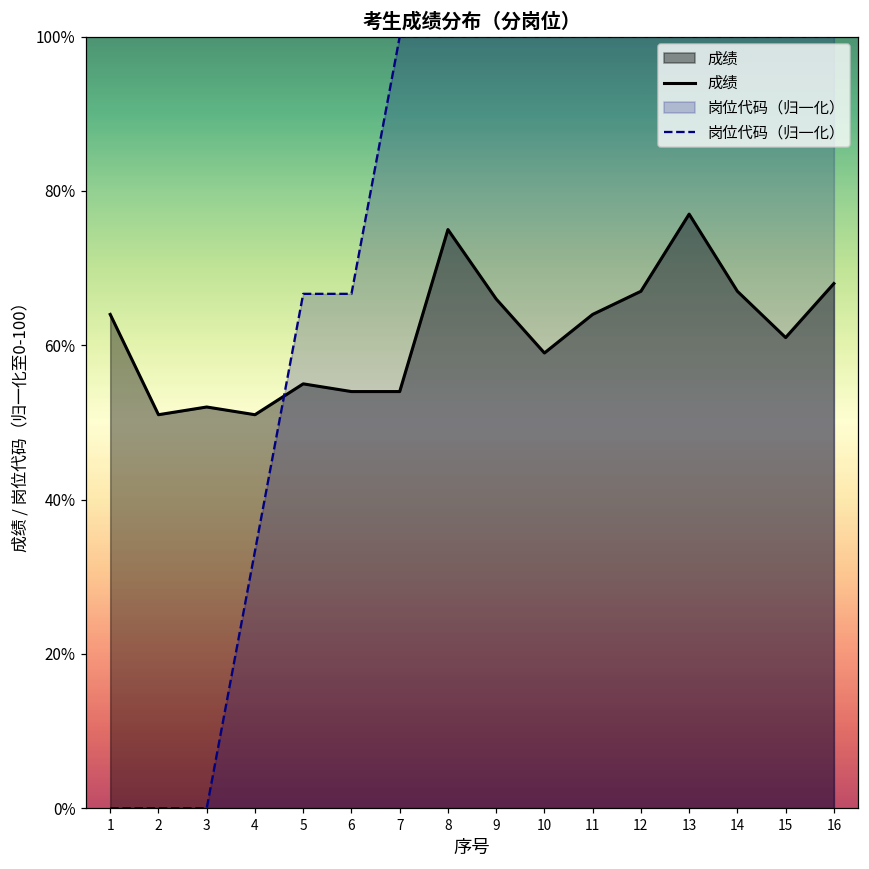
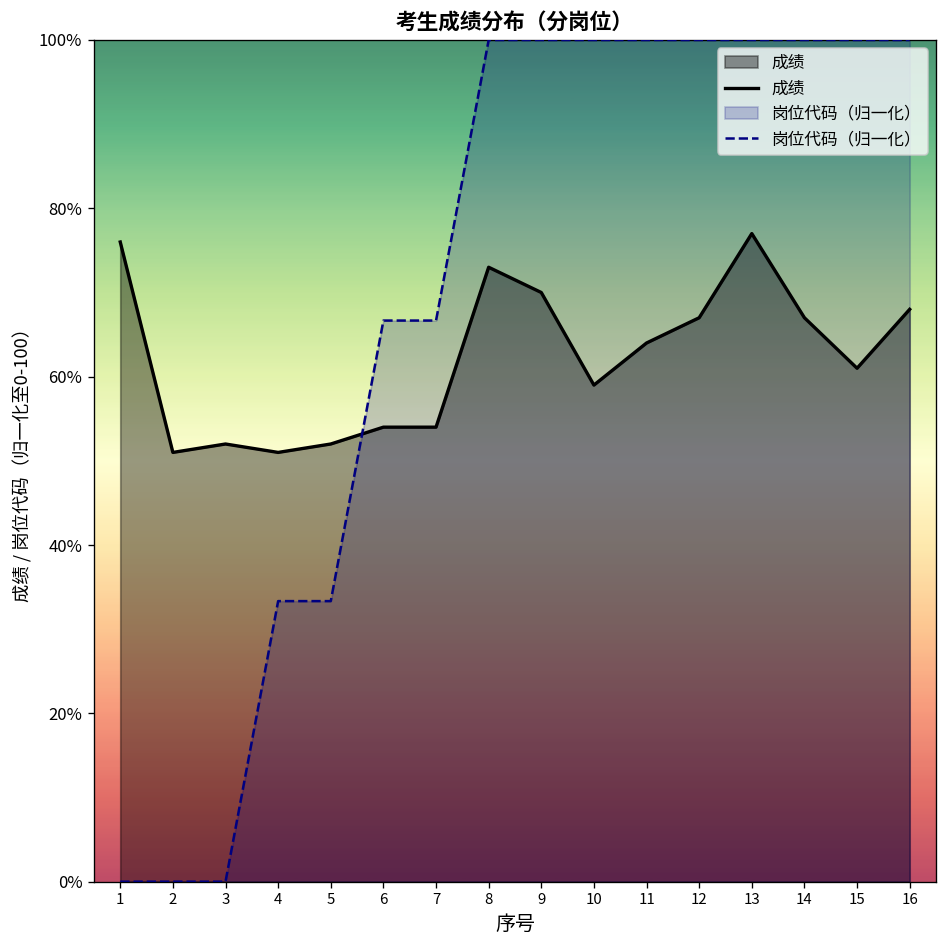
成绩, 1: 64% -> 76%
成绩, 5: 55% -> 52%
岗位代码（归一化）, 5: 67% -> 33%
岗位代码（归一化）, 7: 100% -> 67%
成绩, 8: 75% -> 73%
成绩, 9: 66% -> 70%
